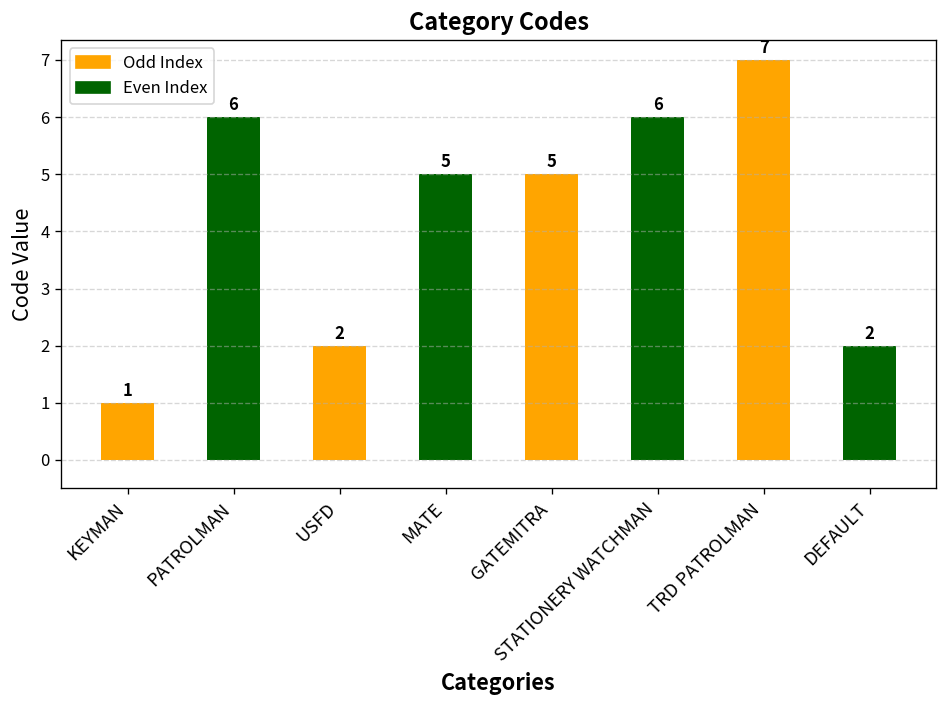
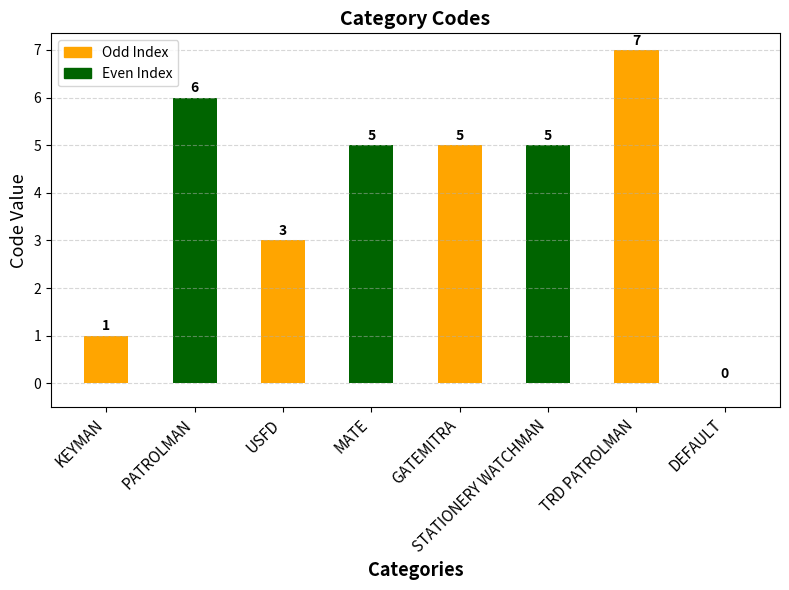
USFD: 2 -> 3
STATIONERY WATCHMAN: 6 -> 5
DEFAULT: 2 -> 0
